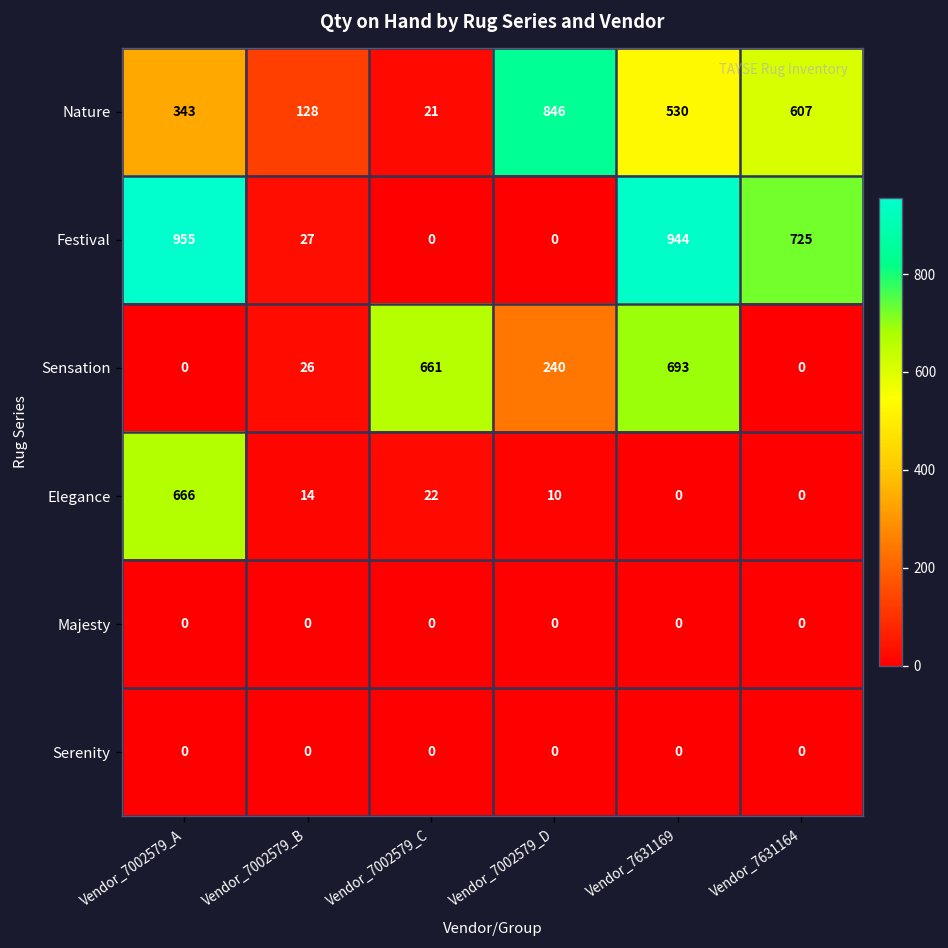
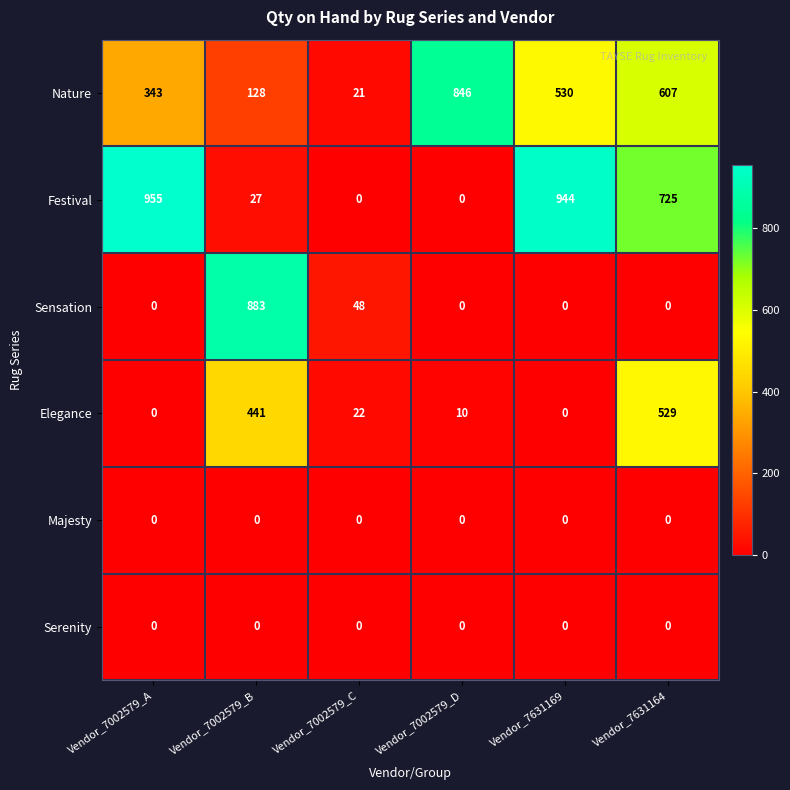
Sensation, Vendor_7002579_B: 26 -> 883
Sensation, Vendor_7002579_C: 661 -> 48
Sensation, Vendor_7002579_D: 240 -> 0
Sensation, Vendor_7631169: 693 -> 0
Elegance, Vendor_7002579_A: 666 -> 0
Elegance, Vendor_7002579_B: 14 -> 441
Elegance, Vendor_7631164: 0 -> 529
